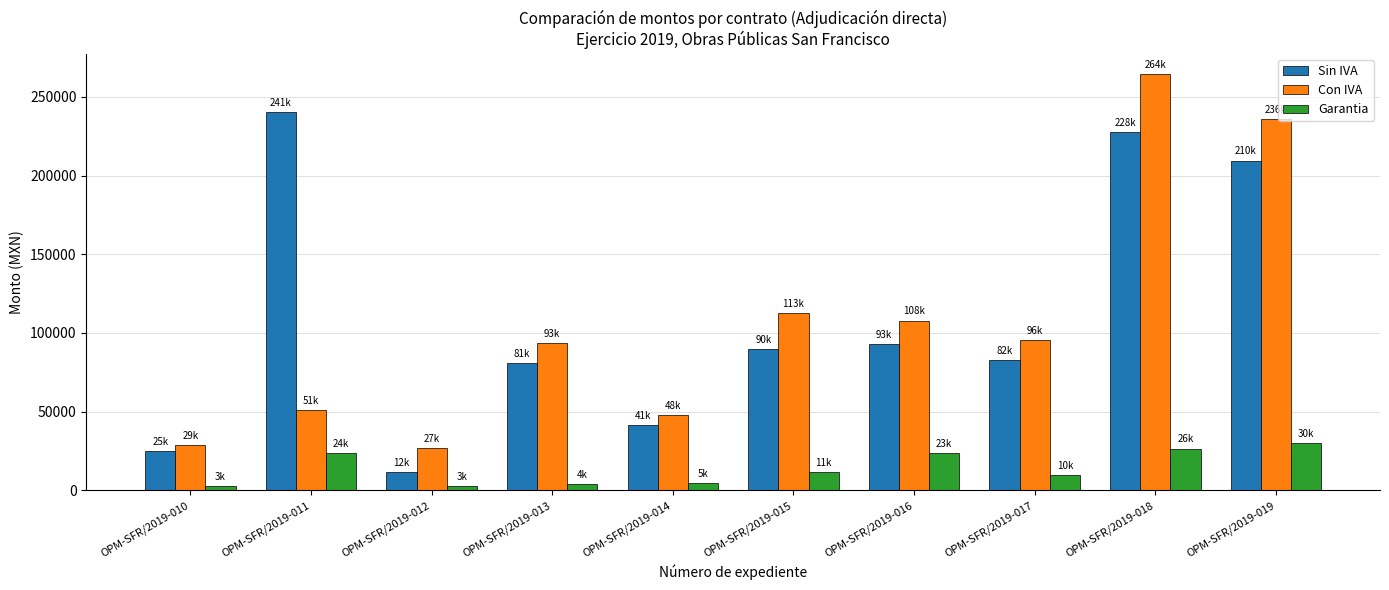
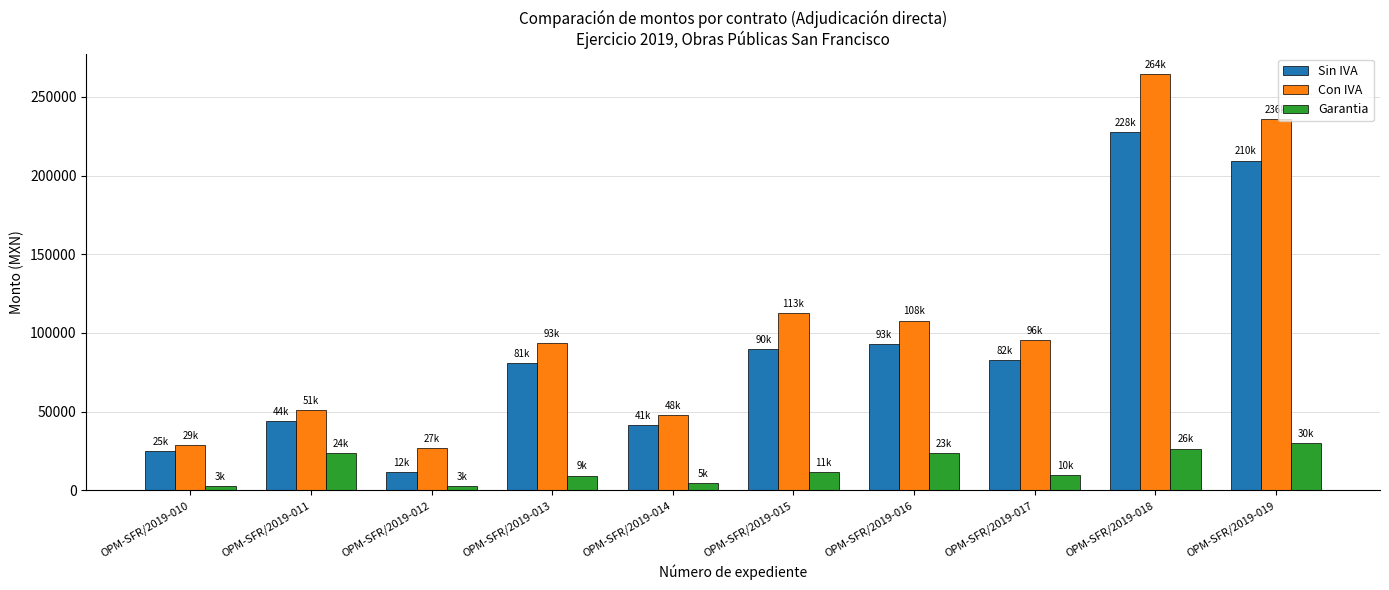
Sin IVA, OPM-SFR/2019-011: 241k -> 44k
Garantia, OPM-SFR/2019-013: 4k -> 9k
